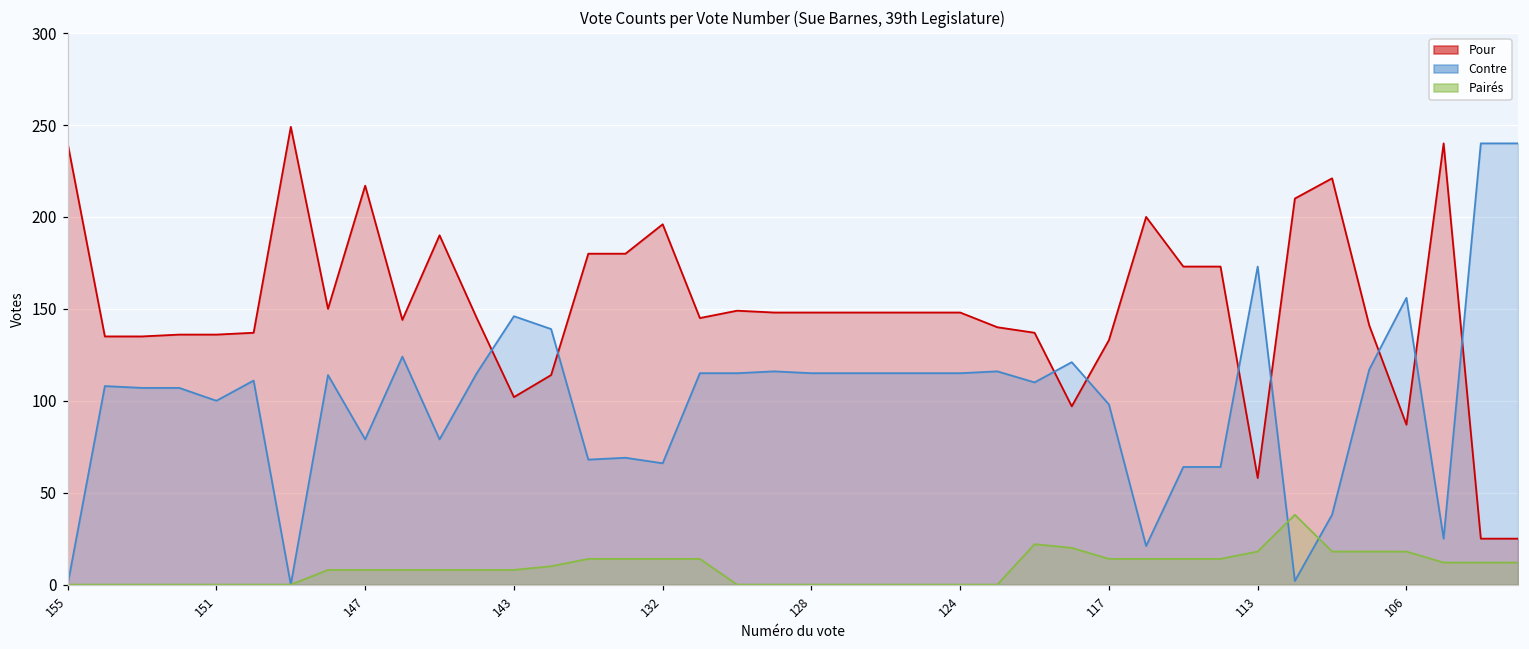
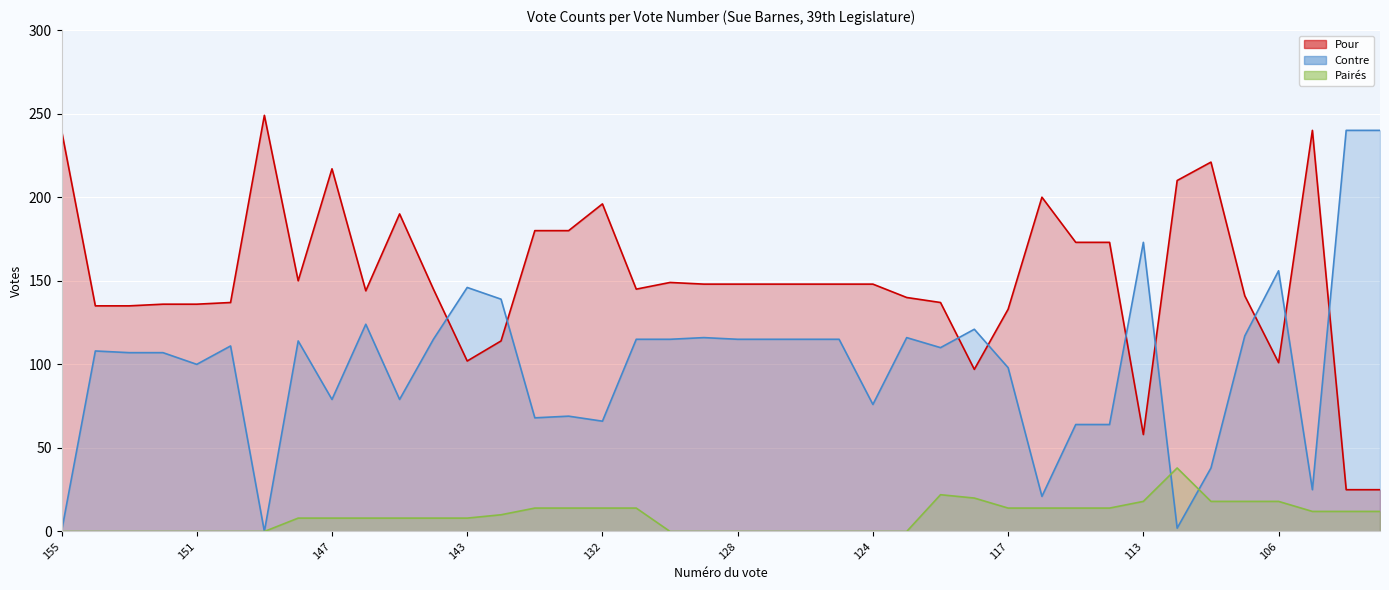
Contre, 124: 115 -> 76
Pour, 106: 87 -> 101
